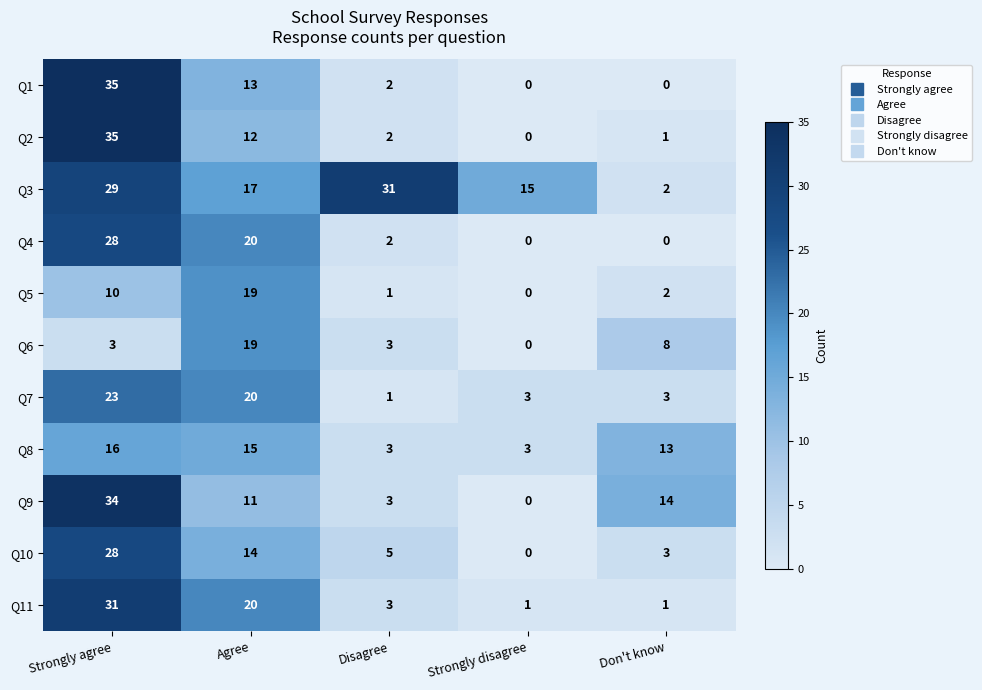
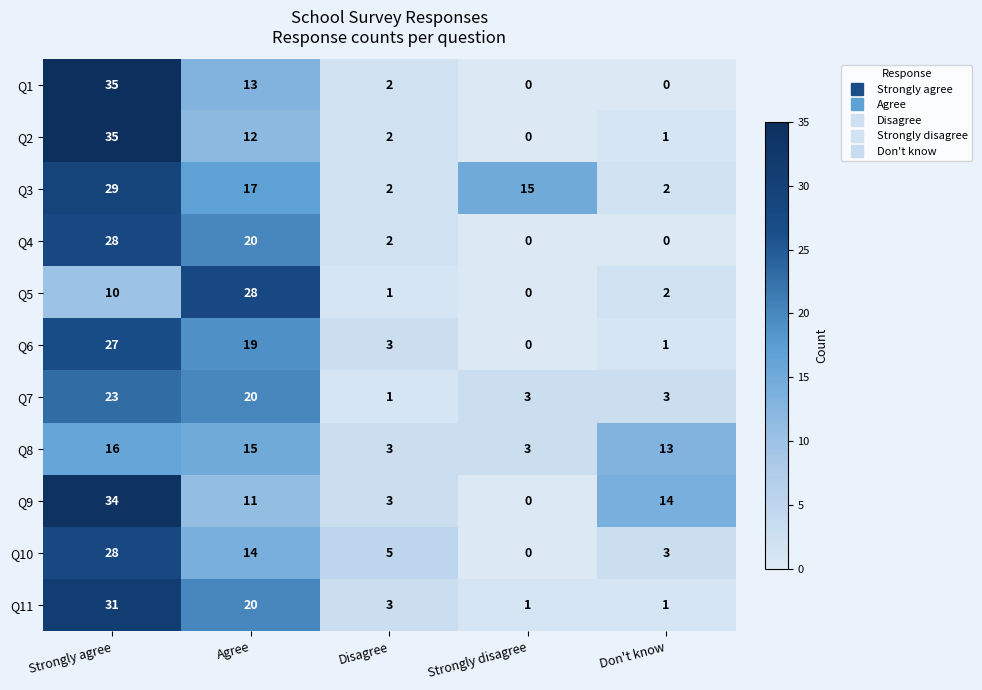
Q3, Disagree: 31 -> 2
Q5, Agree: 19 -> 28
Q6, Strongly agree: 3 -> 27
Q6, Don't know: 8 -> 1
